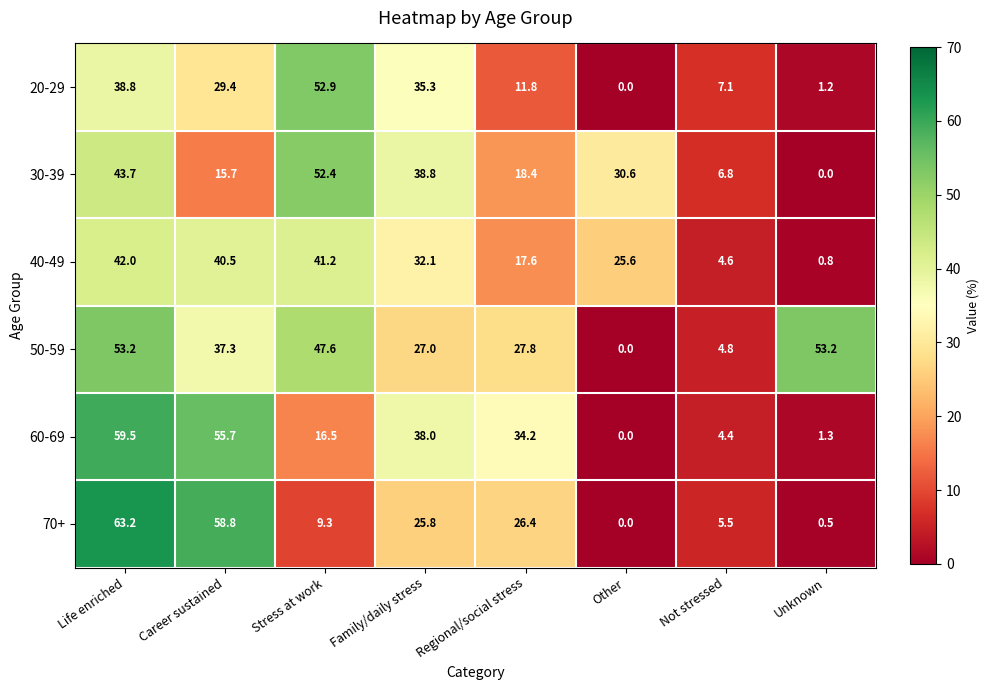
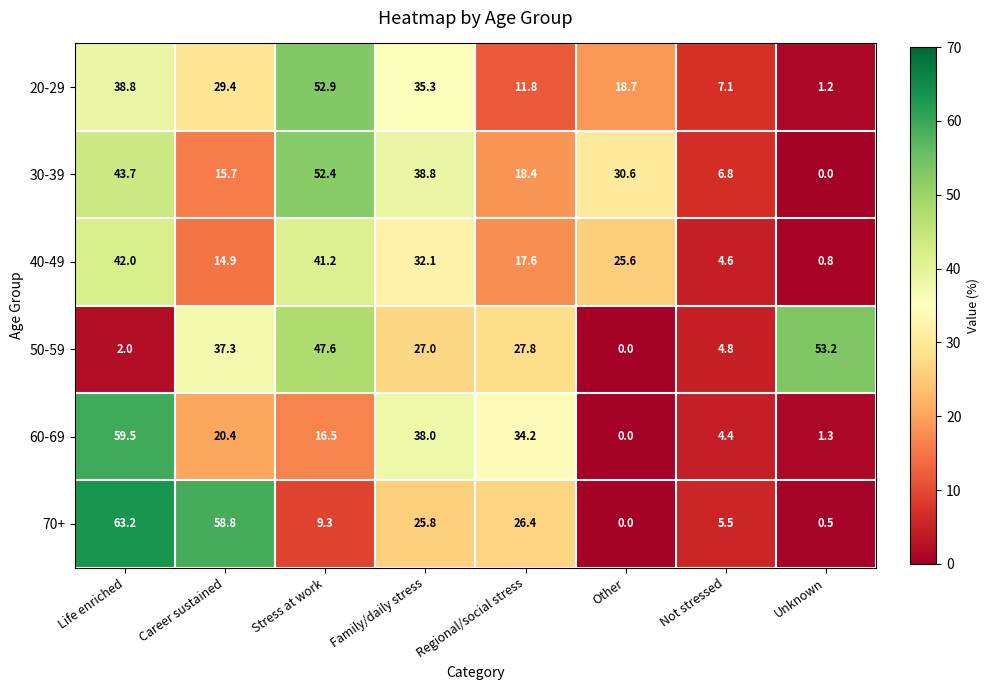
20-29, Other: 0.0 -> 18.7
40-49, Career sustained: 40.5 -> 14.9
50-59, Life enriched: 53.2 -> 2.0
60-69, Career sustained: 55.7 -> 20.4
